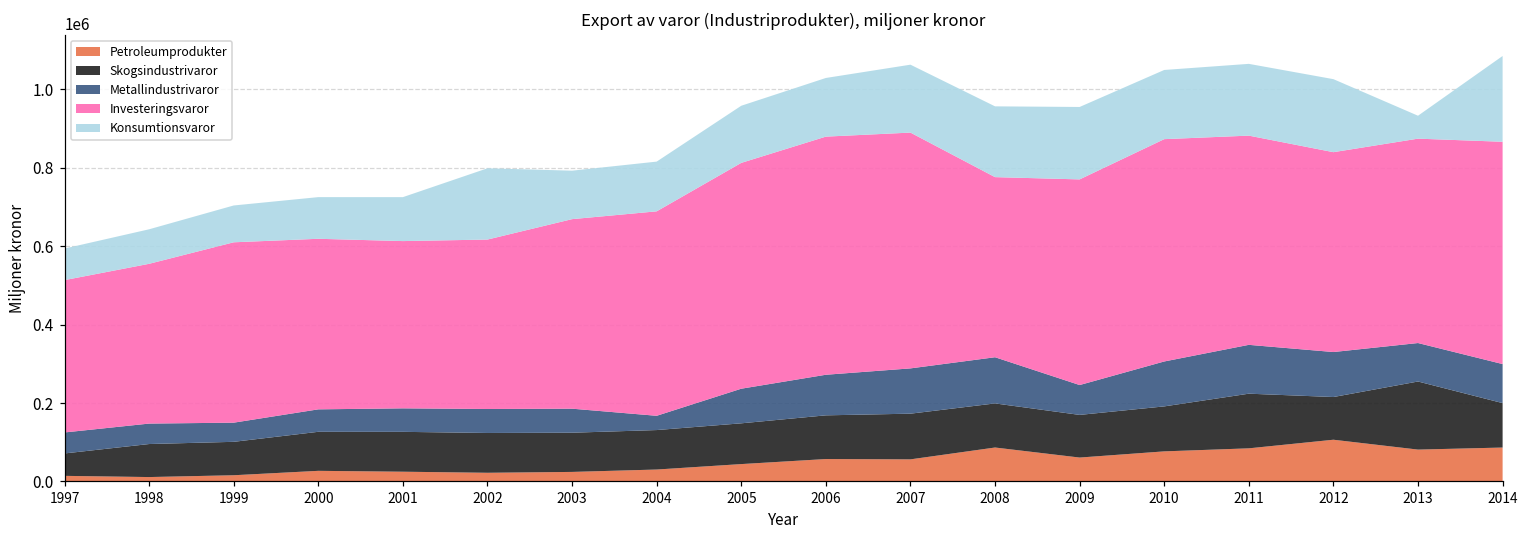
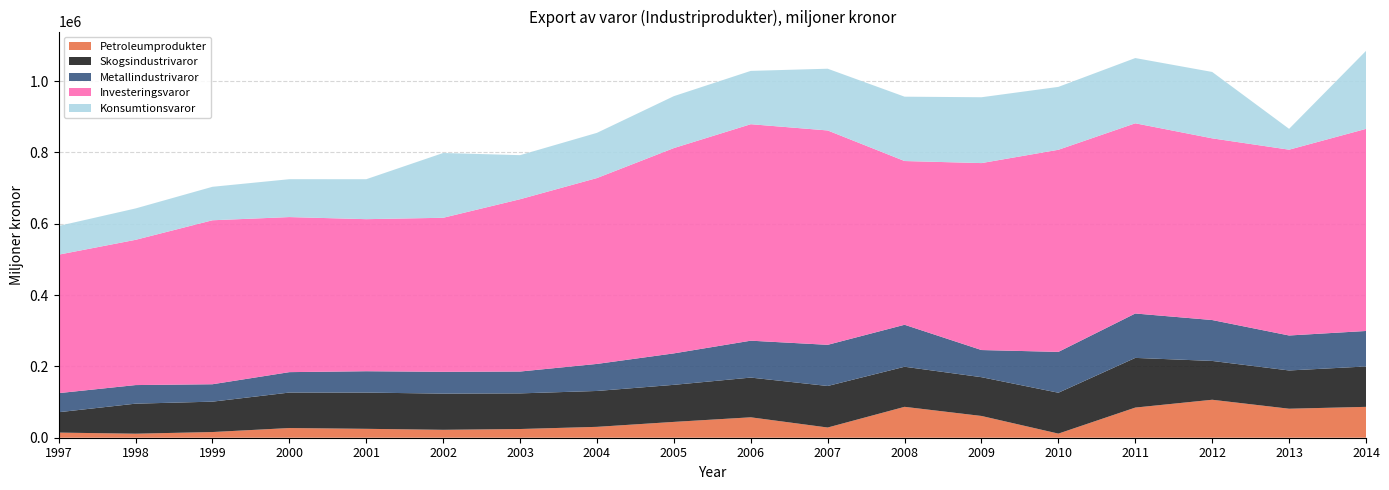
Metallindustrivaror, 2004: 40000 -> 80000
Petroleumprodukter, 2007: 60000 -> 30000
Petroleumprodukter, 2010: 80000 -> 10000
Skogsindustrivaror, 2013: 170000 -> 110000
